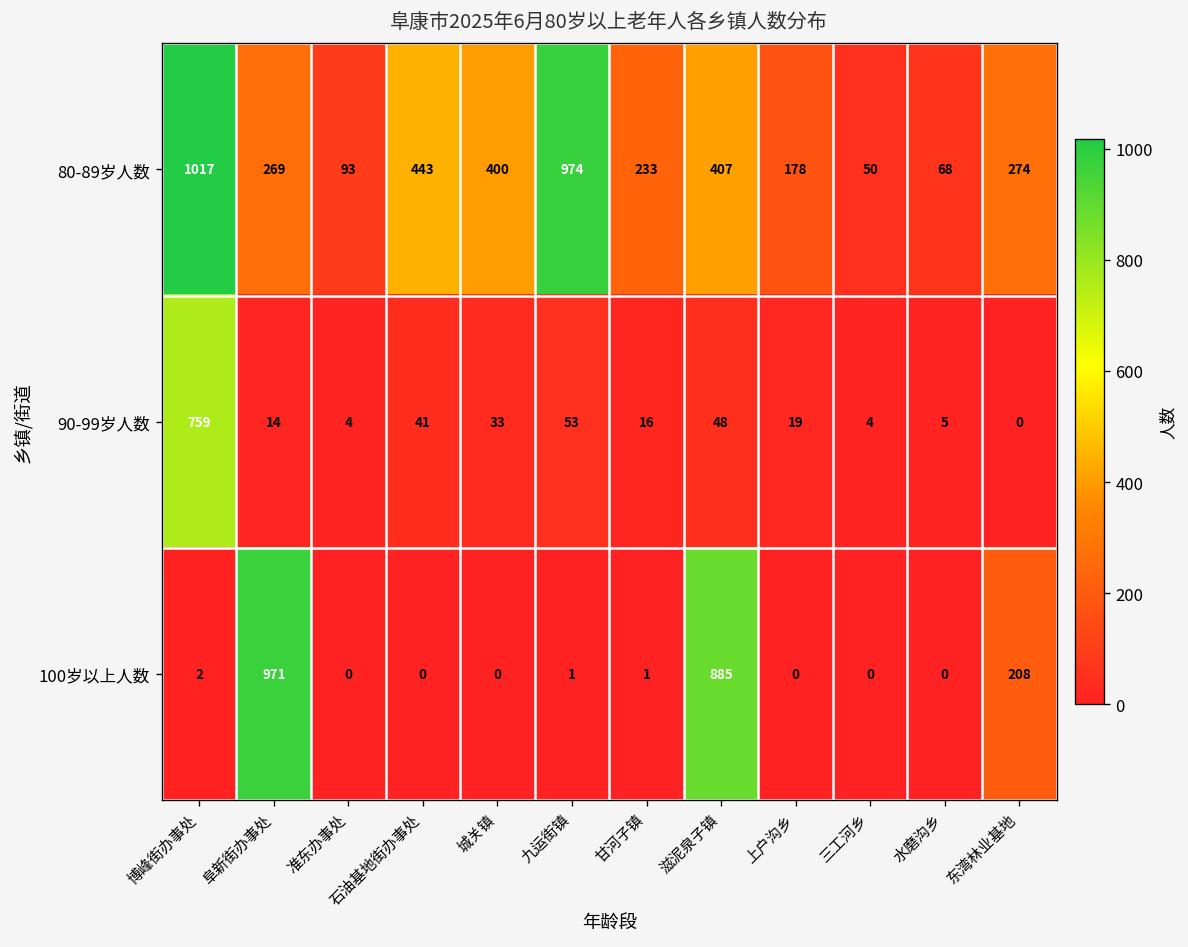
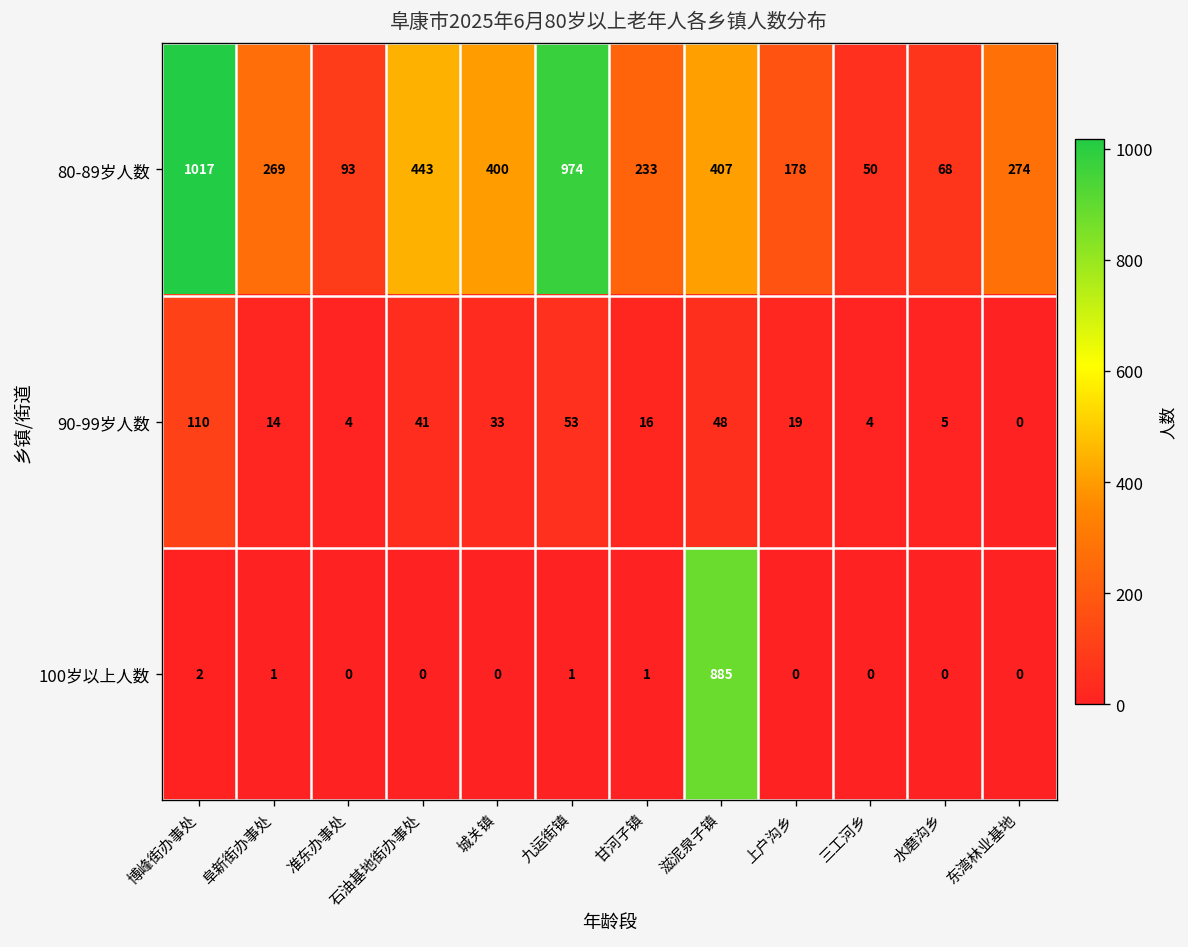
90-99岁人数, 博峰街办事处: 759 -> 110
100岁以上人数, 阜新街办事处: 971 -> 1
100岁以上人数, 东湾林业基地: 208 -> 0
